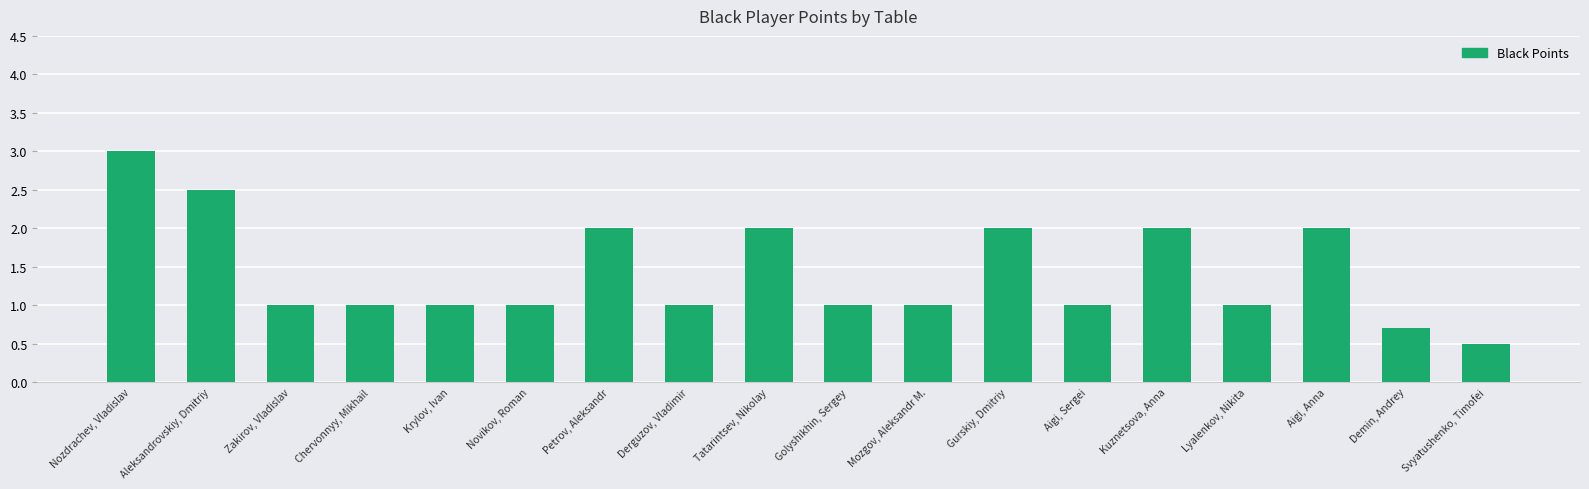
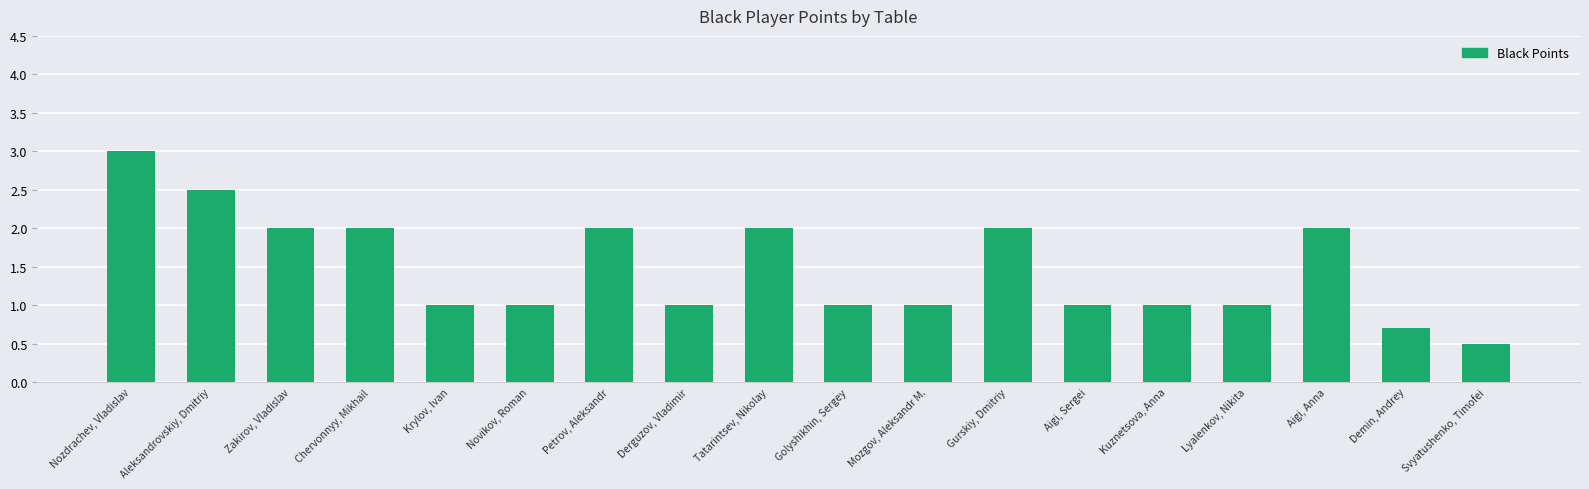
Zakirov, Vladislav: 1 -> 2
Chervonnyy, Mikhail: 1 -> 2
Kuznetsova, Anna: 2 -> 1
